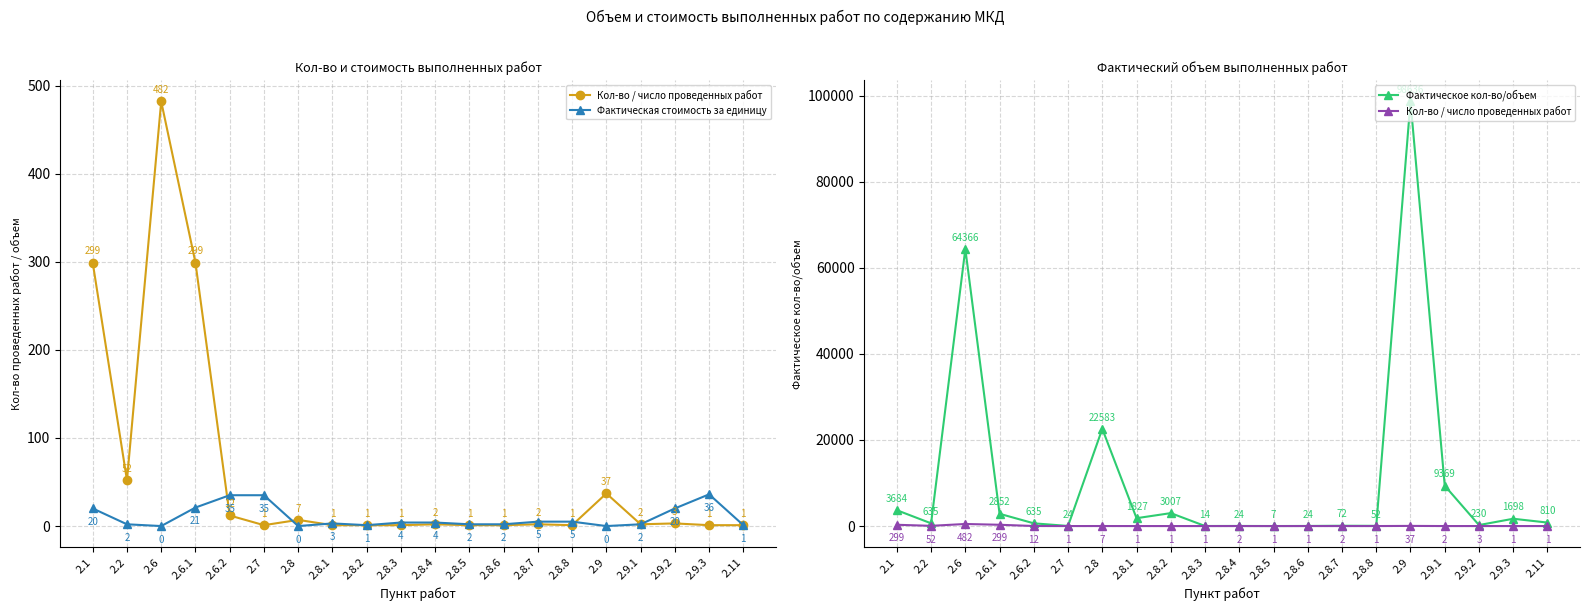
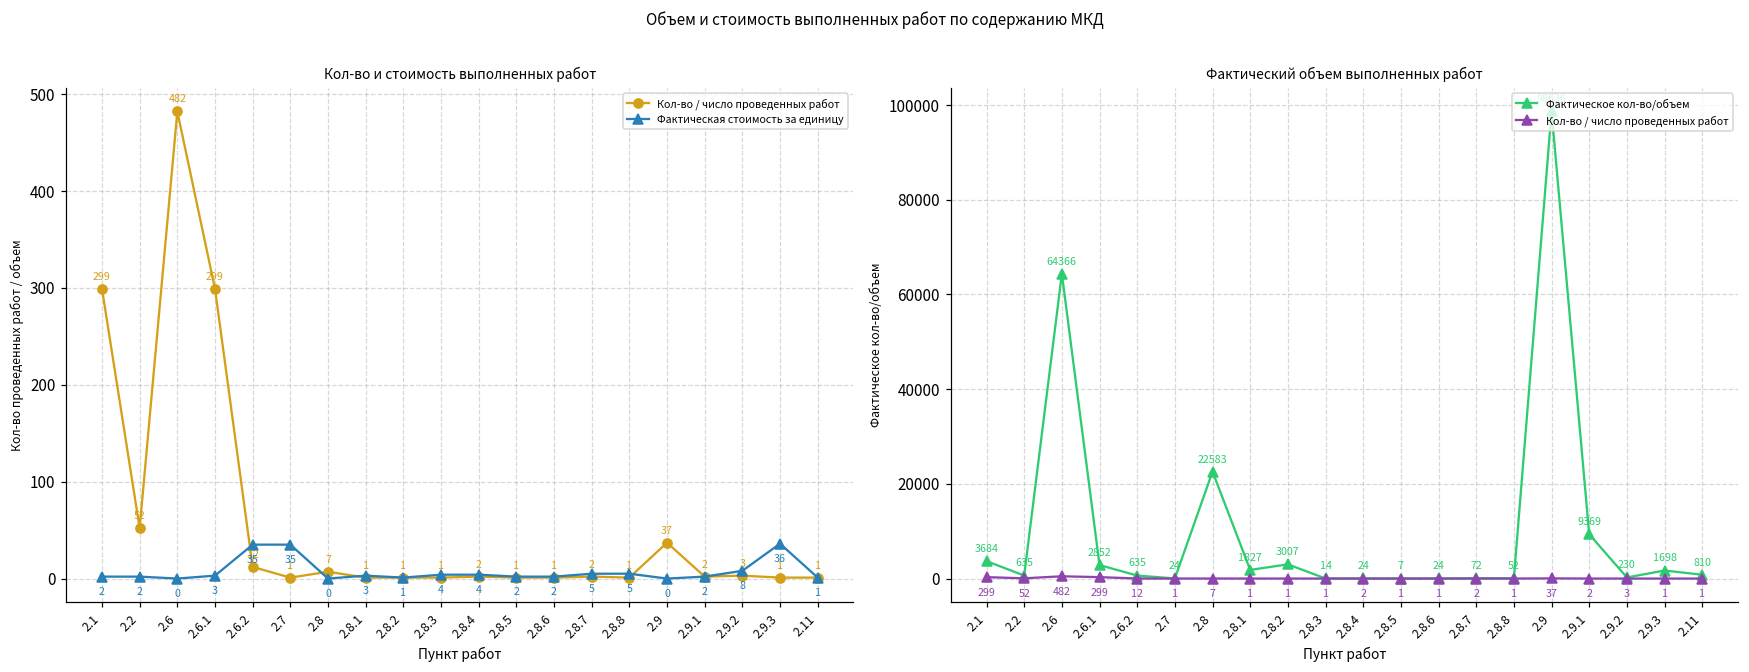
Кол-во и стоимость выполненных работ, Фактическая стоимость за единицу, 2.1: 20 -> 2
Кол-во и стоимость выполненных работ, Фактическая стоимость за единицу, 2.6.1: 21 -> 3
Кол-во и стоимость выполненных работ, Фактическая стоимость за единицу, 2.9.2: 20 -> 8
